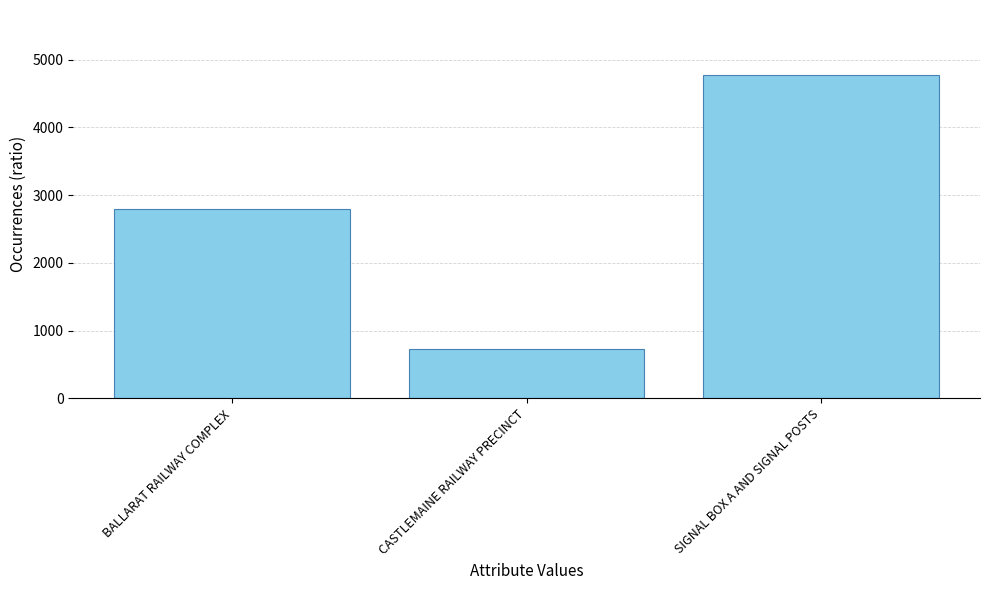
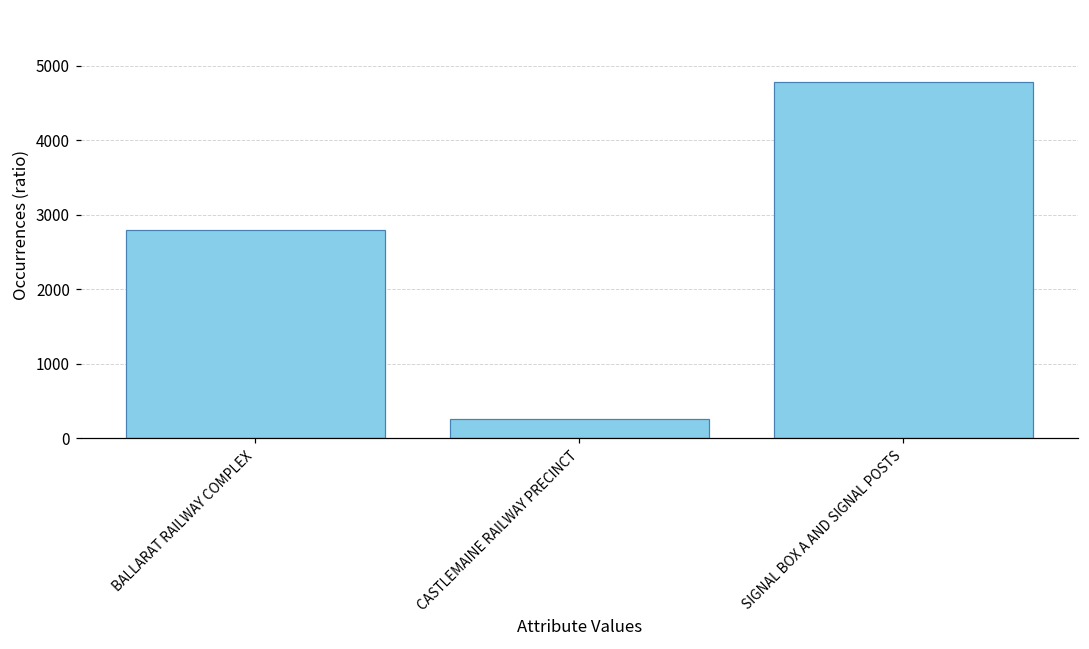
CASTLEMAINE RAILWAY PRECINCT: 700 -> 300
